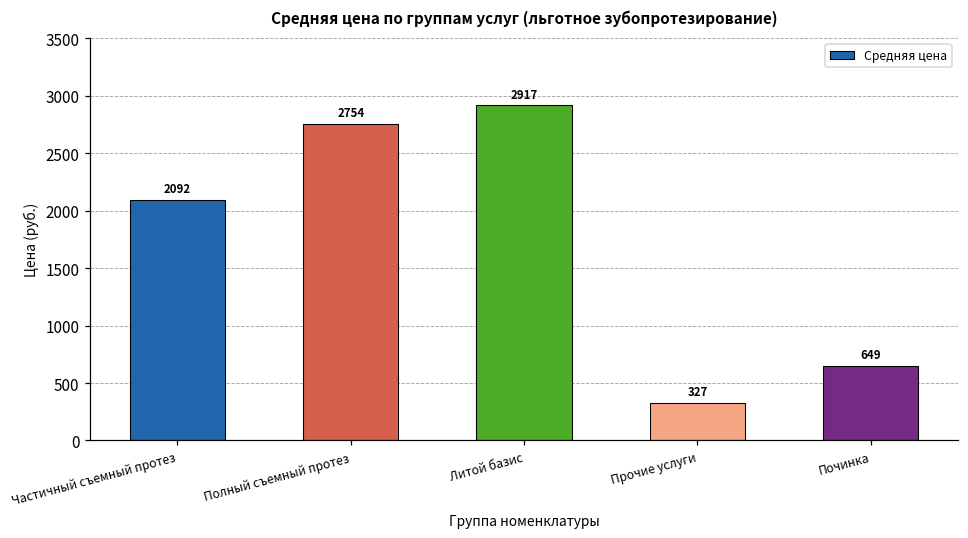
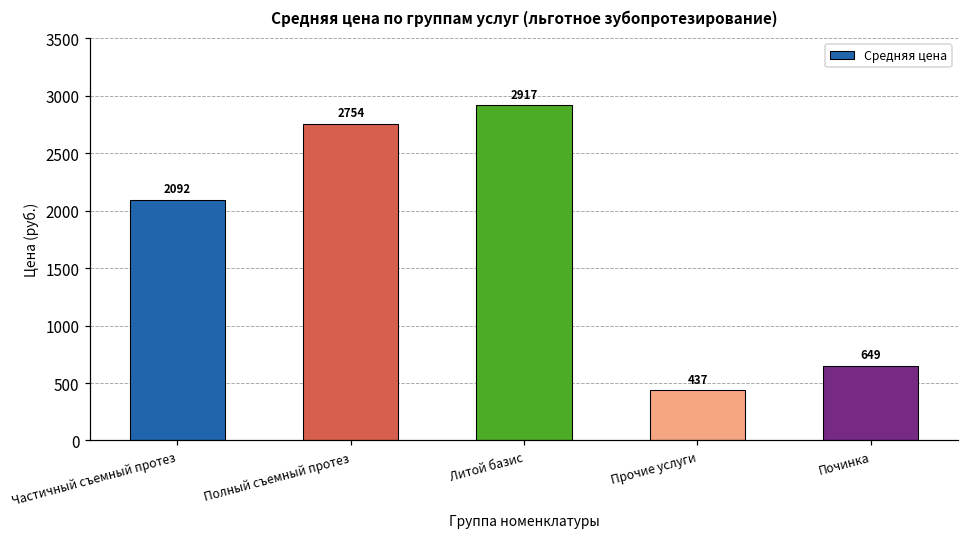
Прочие услуги: 327 -> 437
